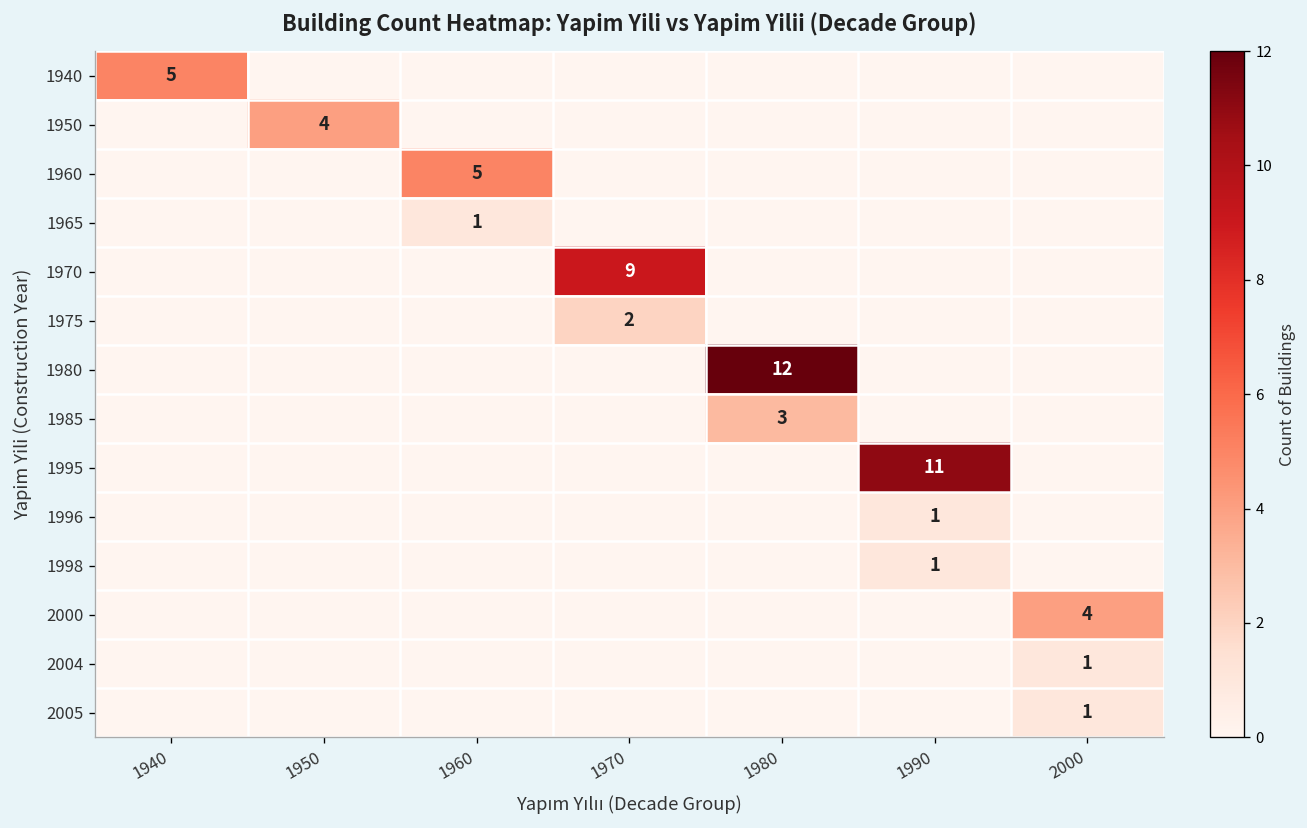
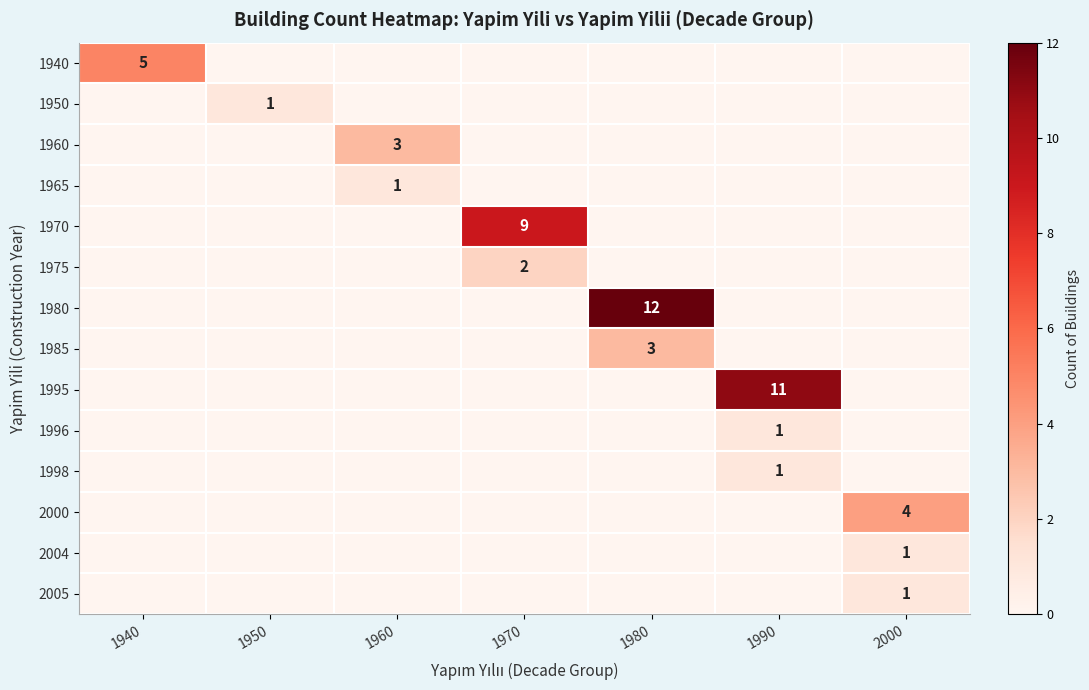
1950, 1950: 4 -> 1
1960, 1960: 5 -> 3
